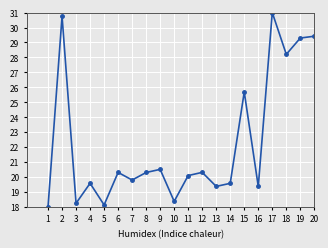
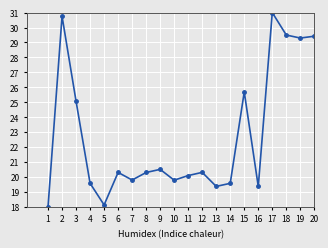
3: 18.2 -> 25.1
10: 18.4 -> 19.8
18: 28.2 -> 29.5
